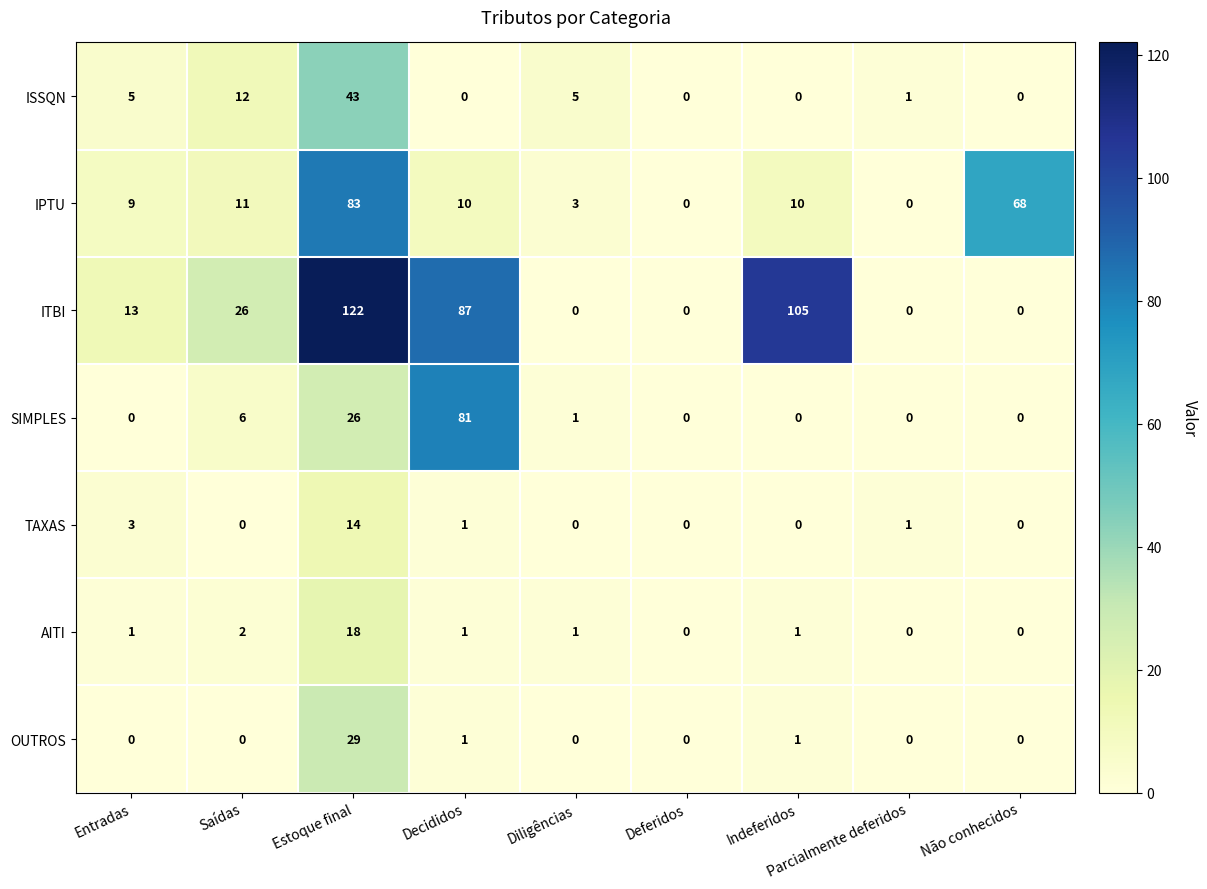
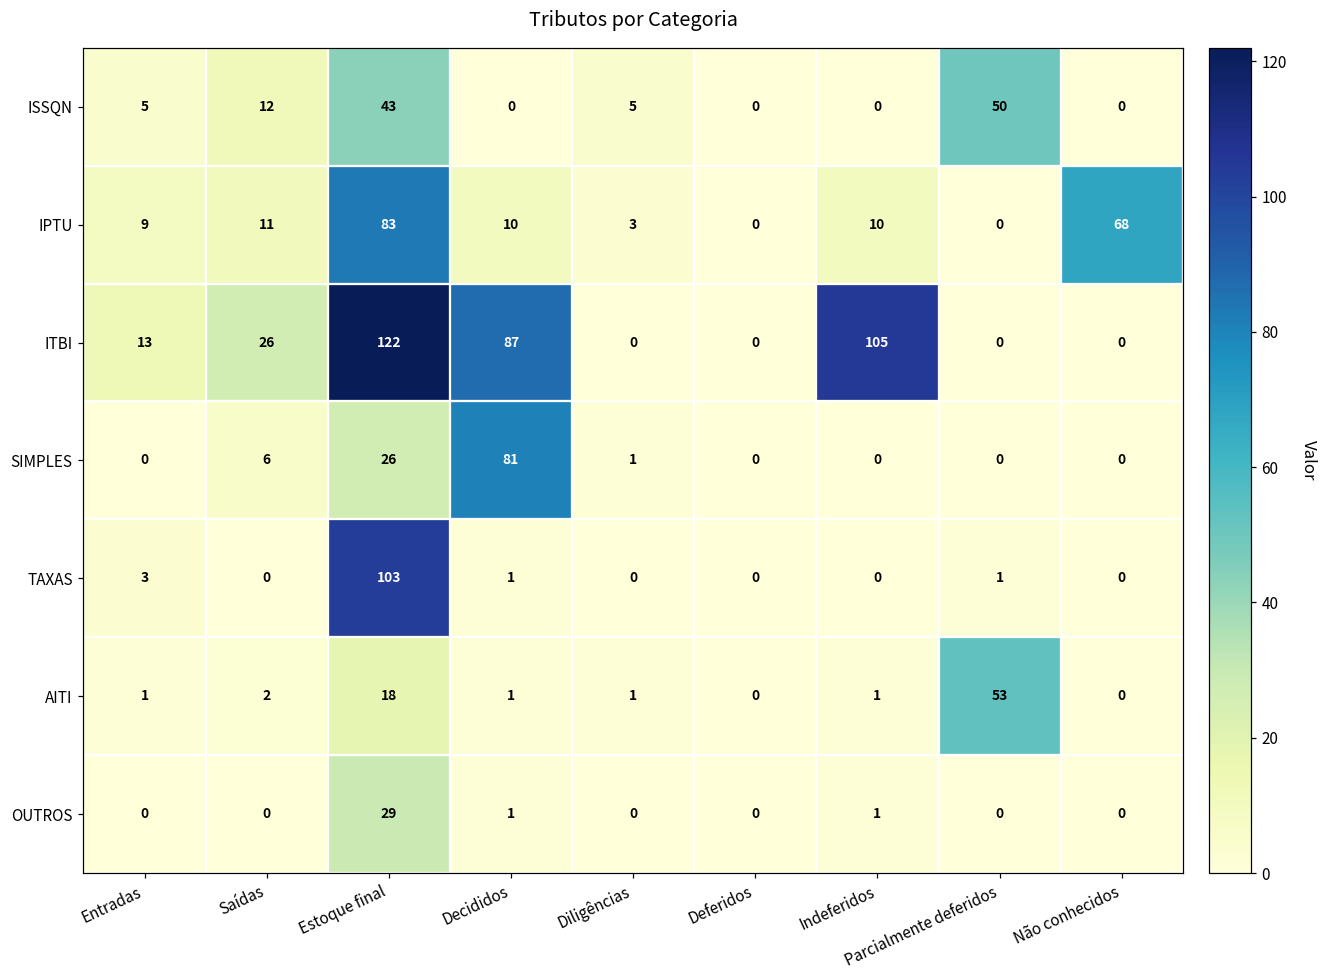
ISSQN, Parcialmente deferidos: 1 -> 50
TAXAS, Estoque final: 14 -> 103
AITI, Parcialmente deferidos: 0 -> 53
